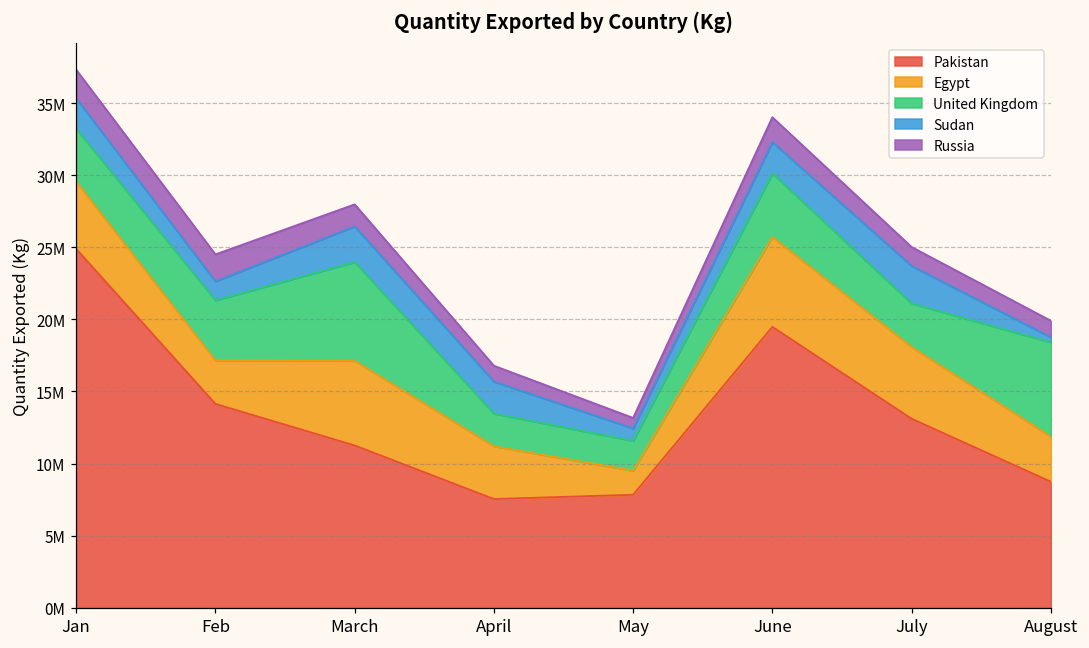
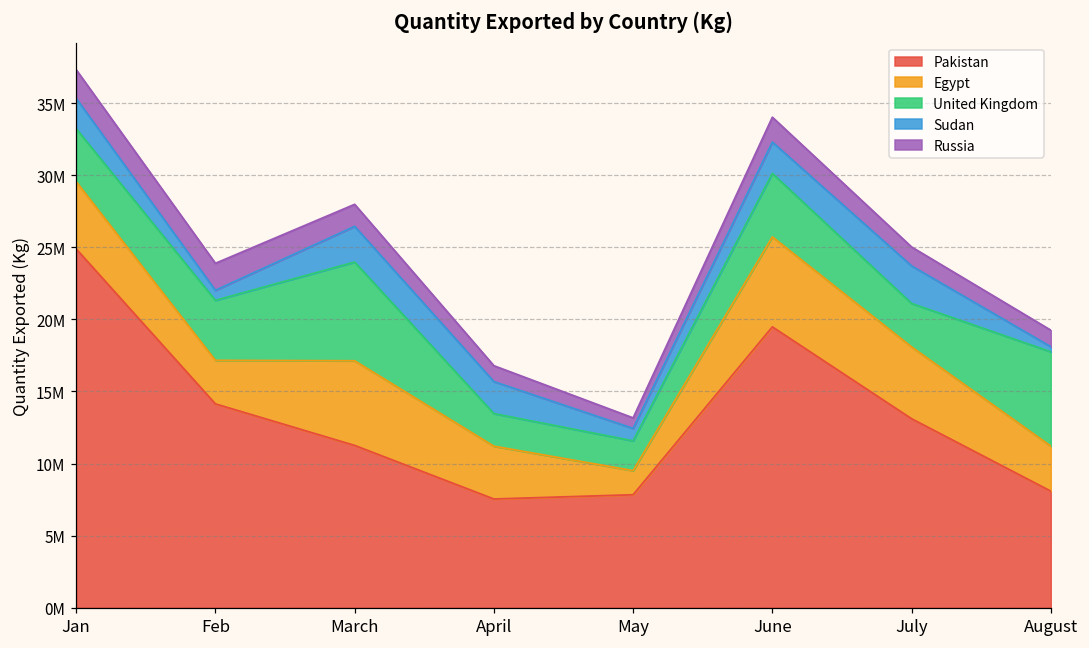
Sudan, Feb: 1300000 -> 700000
Pakistan, August: 8700000 -> 8100000
